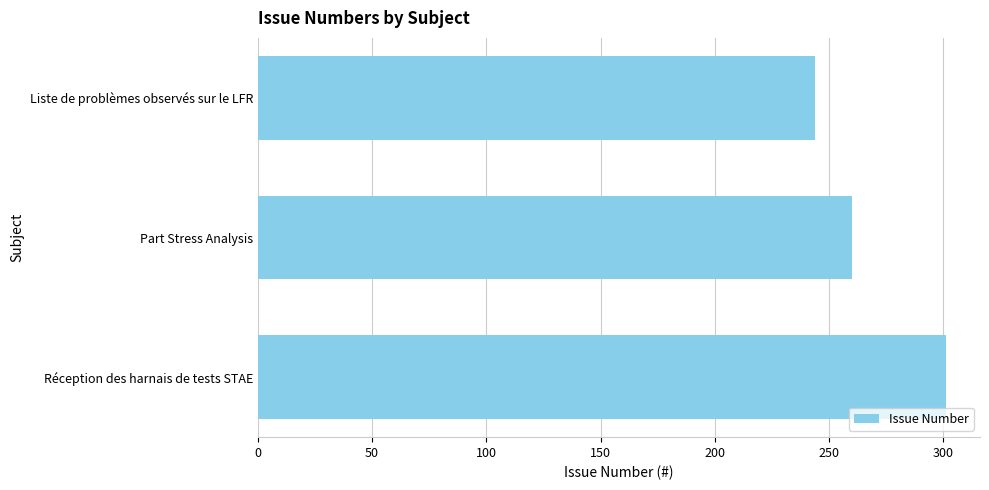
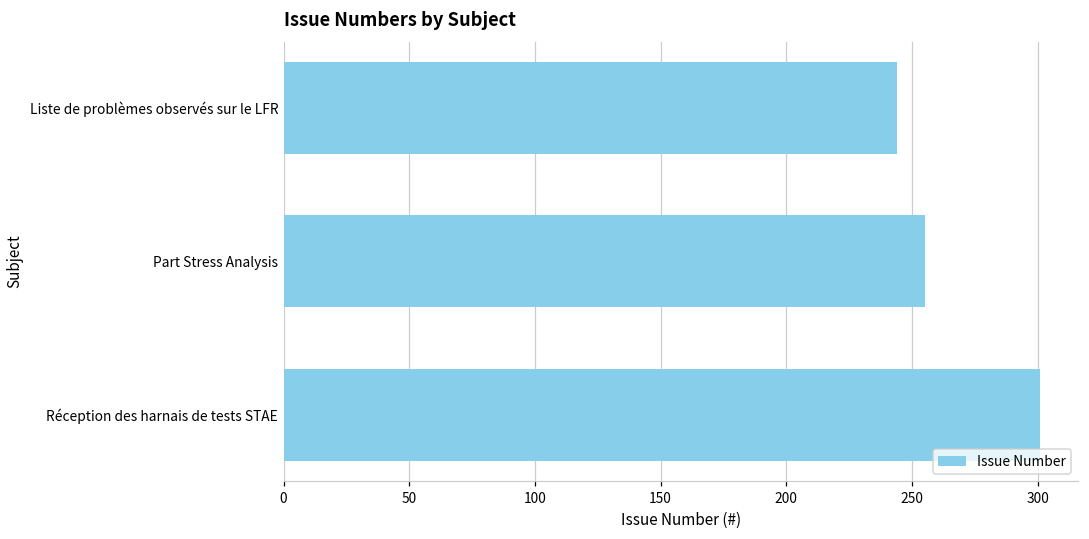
Part Stress Analysis: 260 -> 255
